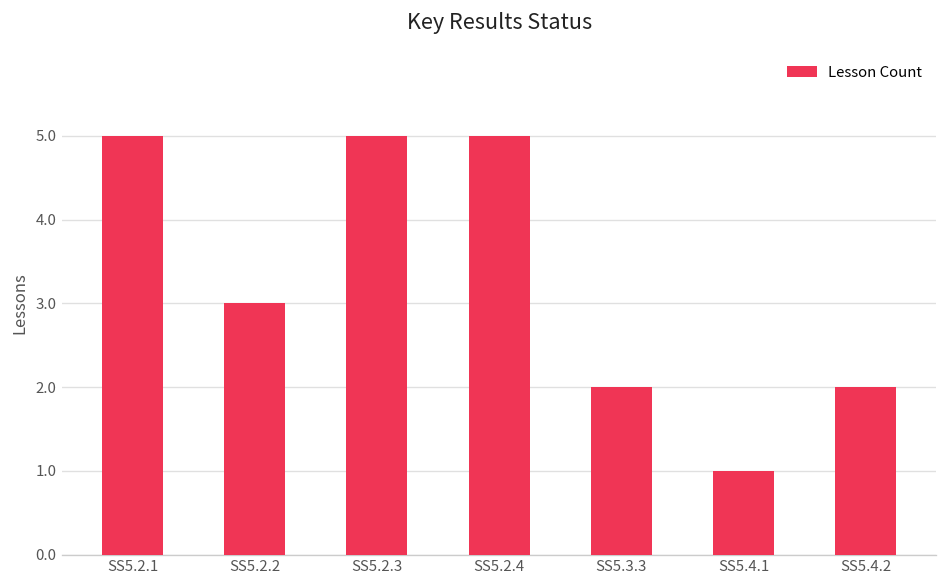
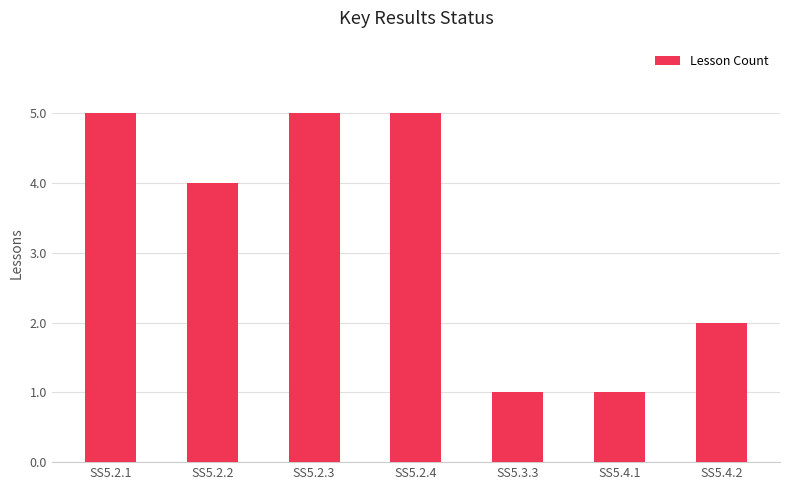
SS5.2.2: 3 -> 4
SS5.3.3: 2 -> 1
